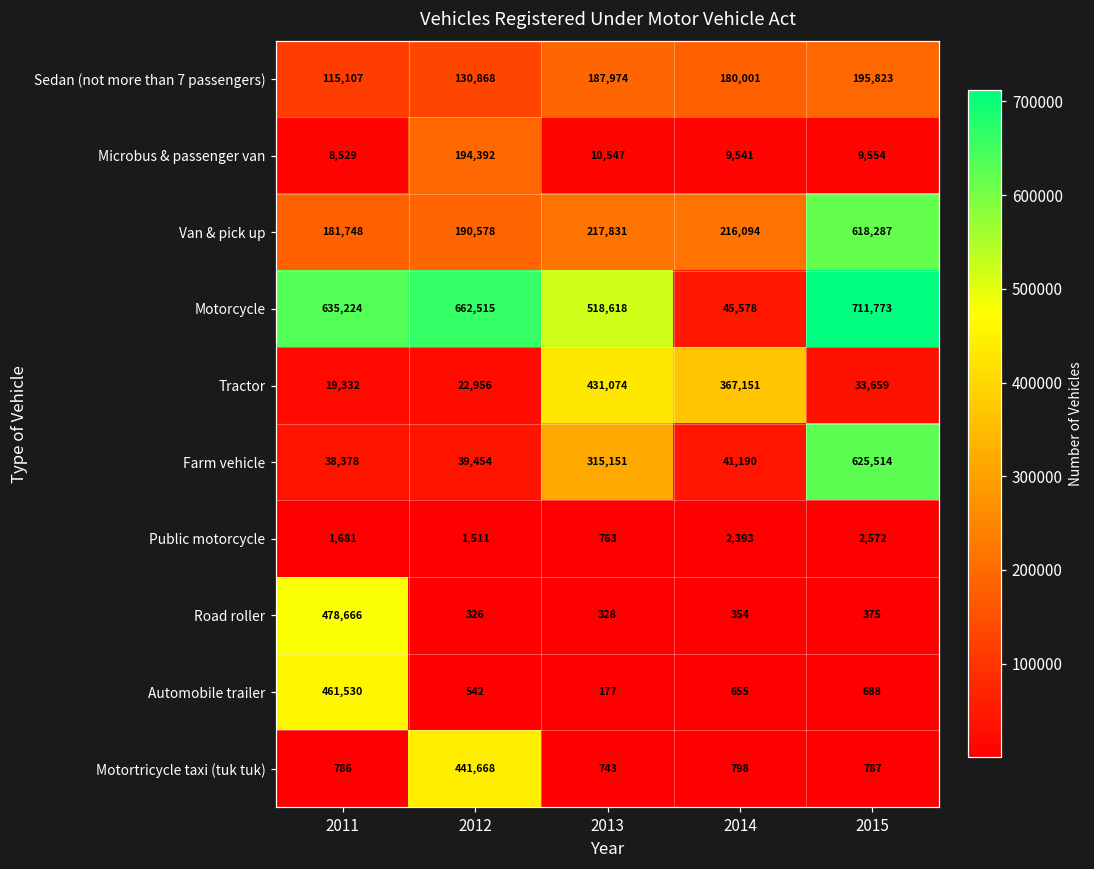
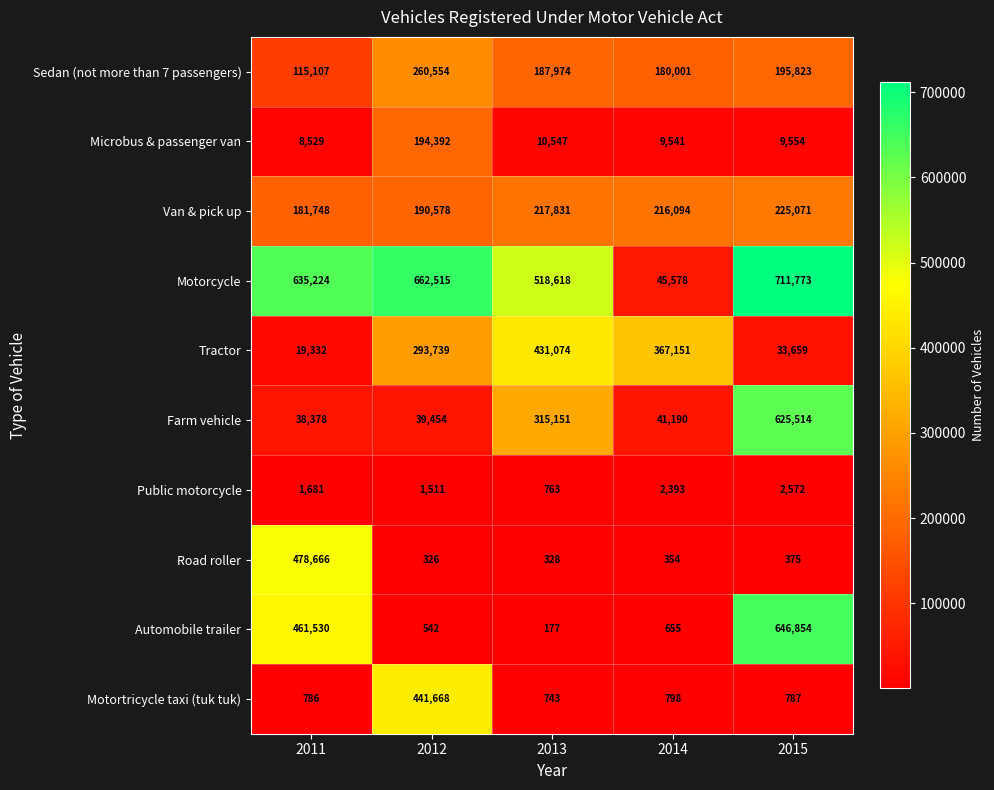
Sedan (not more than 7 passengers), 2012: 130,868 -> 260,554
Van & pick up, 2015: 618,287 -> 225,071
Tractor, 2012: 22,956 -> 293,739
Automobile trailer, 2015: 688 -> 646,854
